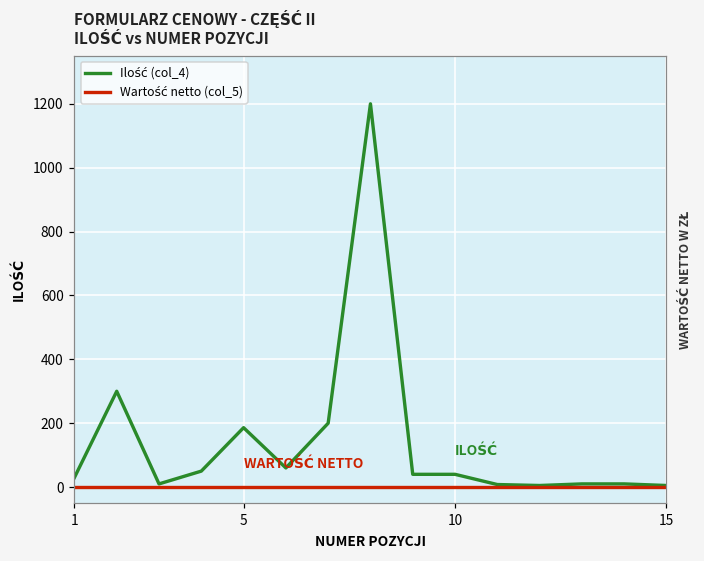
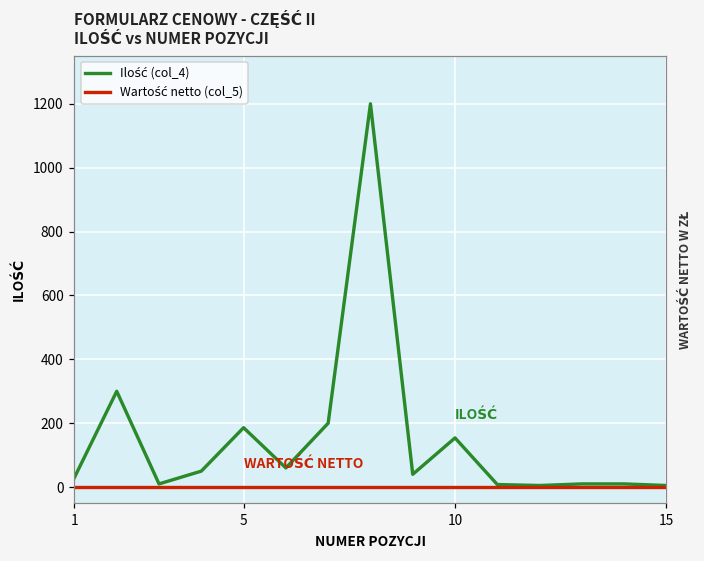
Ilość (col_4), 10: 40 -> 150
